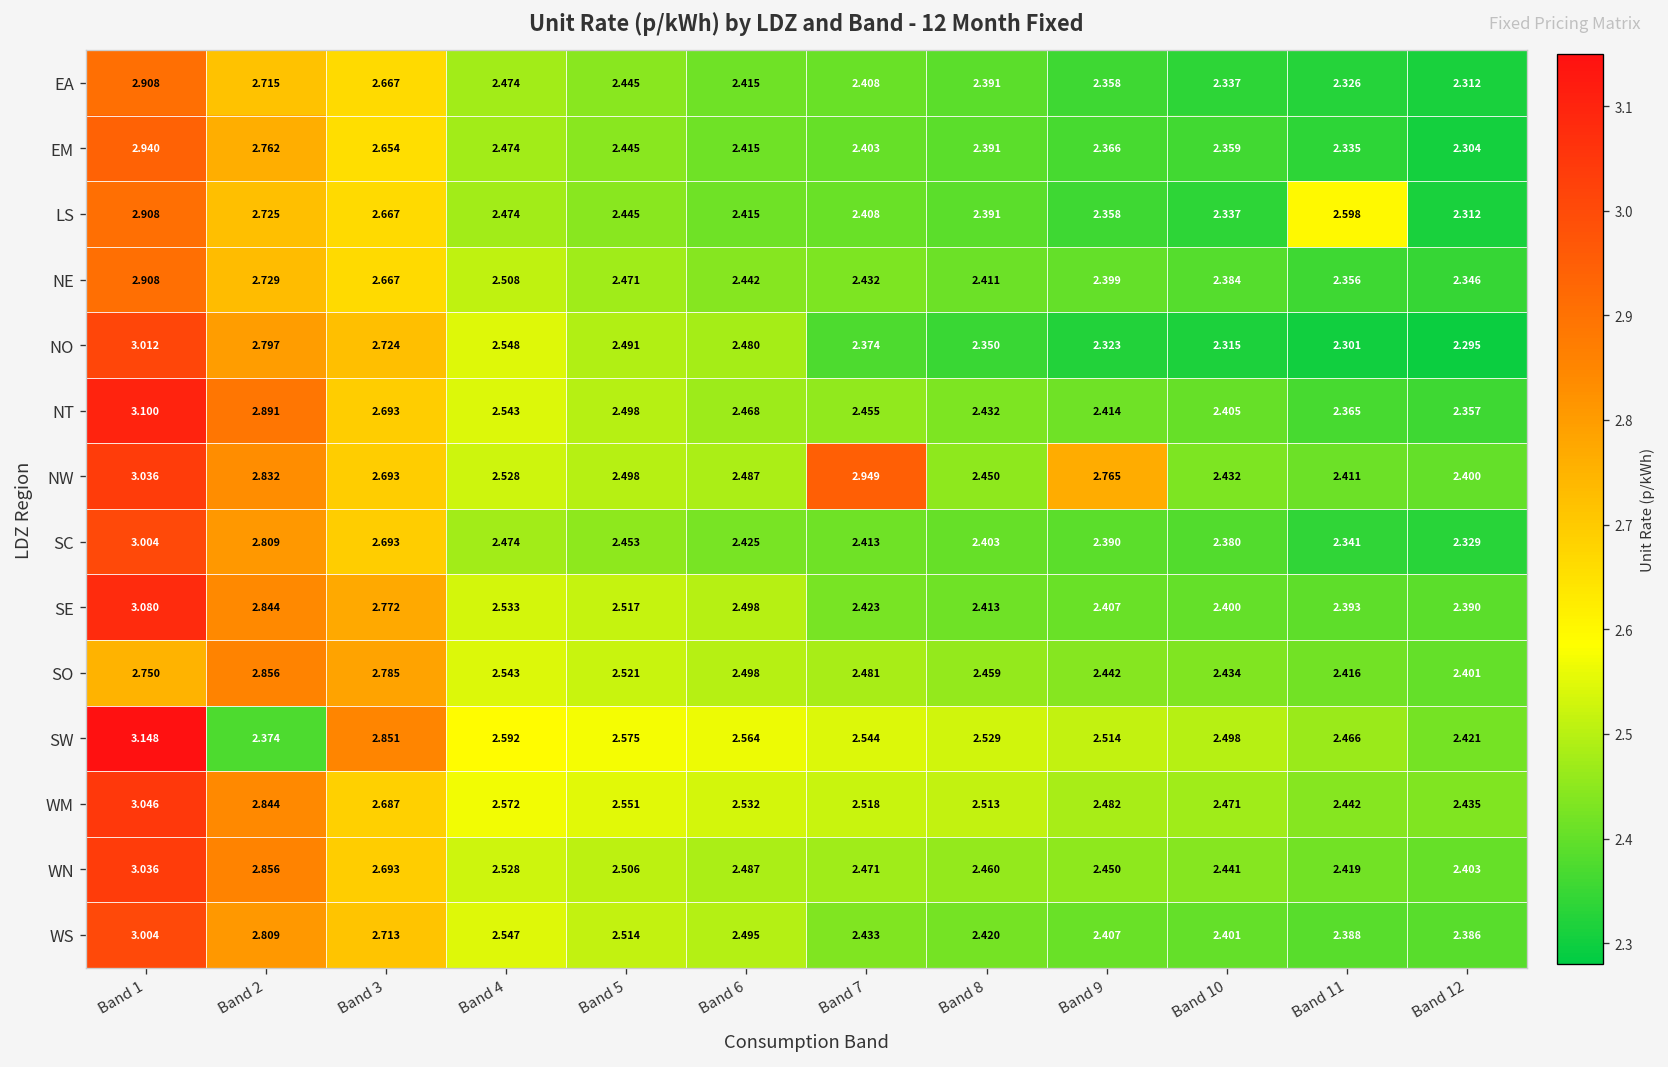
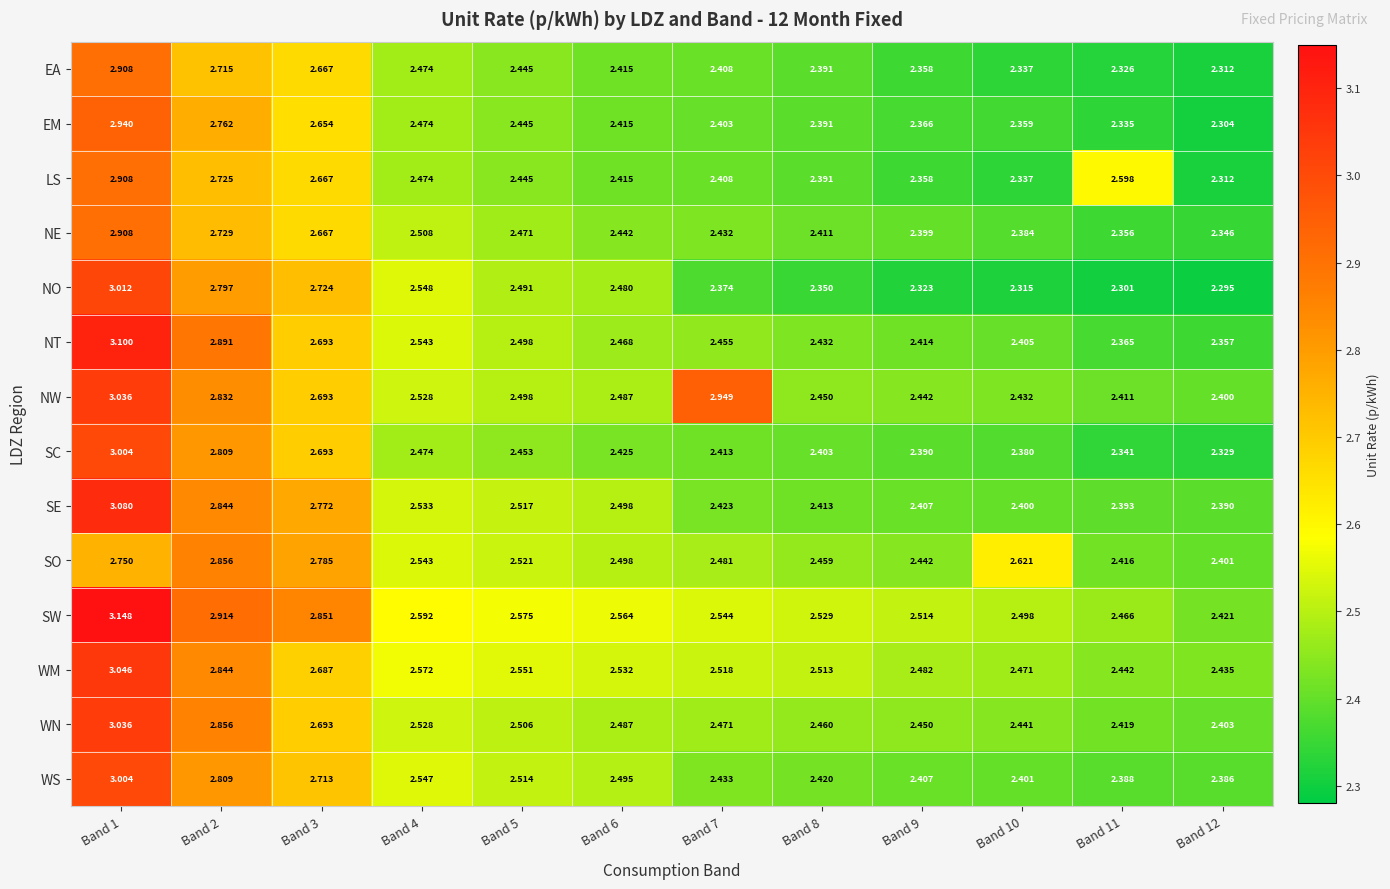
NW, Band 9: 2.765 -> 2.442
SO, Band 10: 2.434 -> 2.621
SW, Band 2: 2.374 -> 2.914
